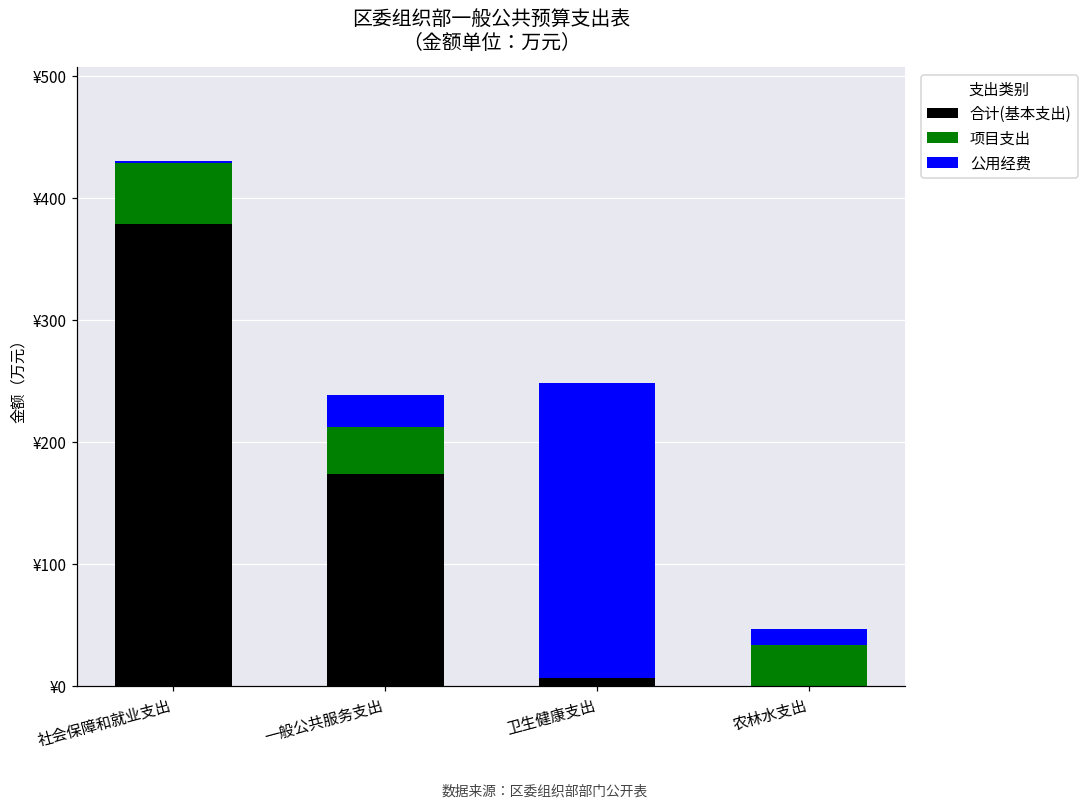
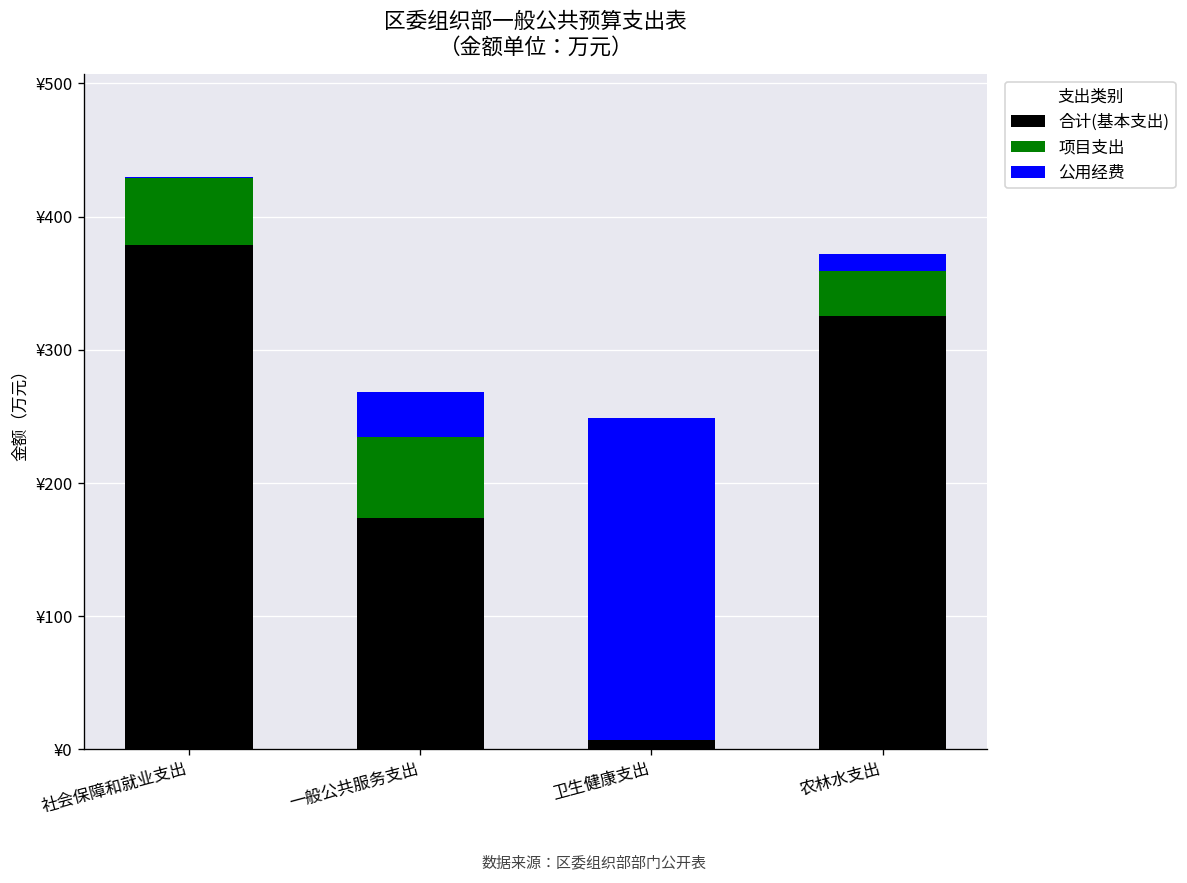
项目支出, 一般公共服务支出: ¥39 -> ¥60
公用经费, 一般公共服务支出: ¥26 -> ¥34
合计(基本支出), 农林水支出: ¥0 -> ¥325
